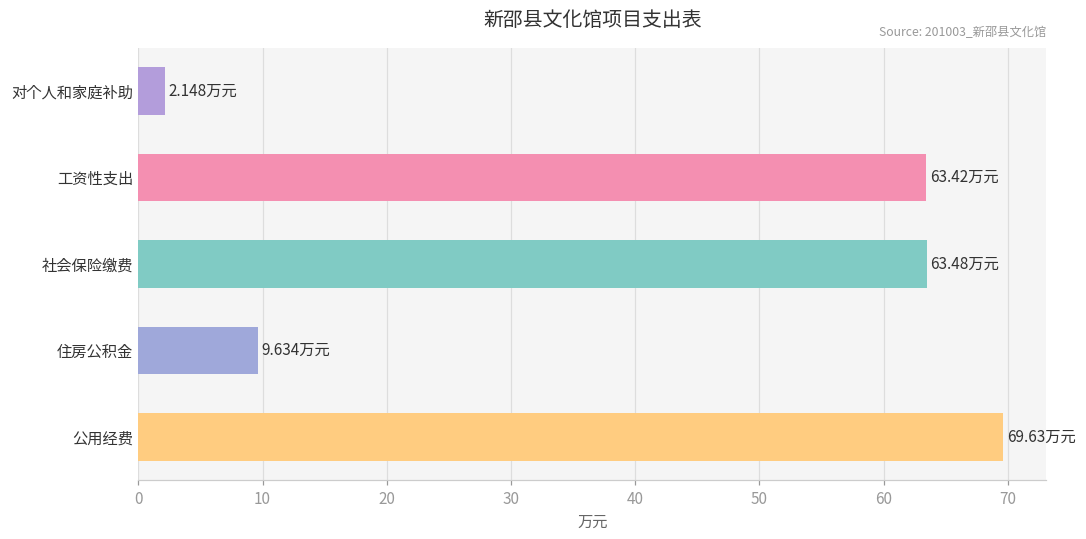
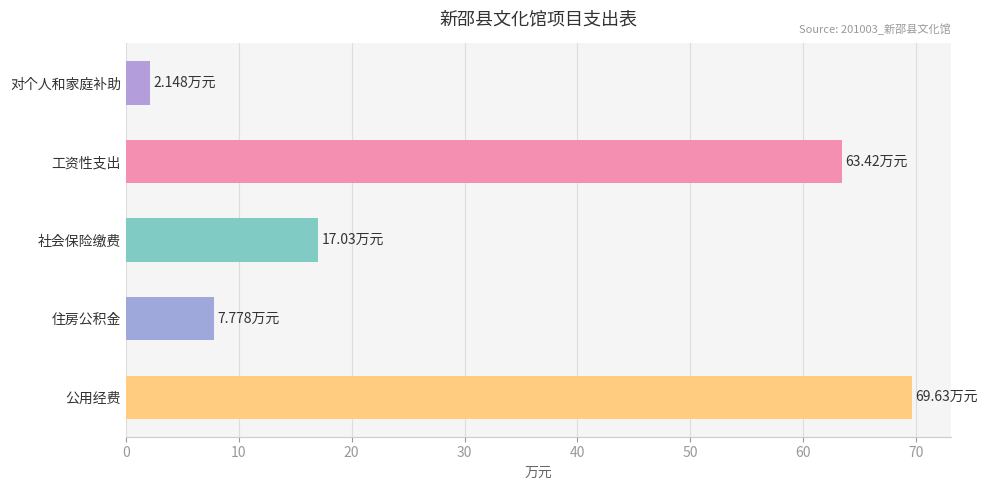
社会保险缴费: 63.48 -> 17.03
住房公积金: 9.634 -> 7.778
